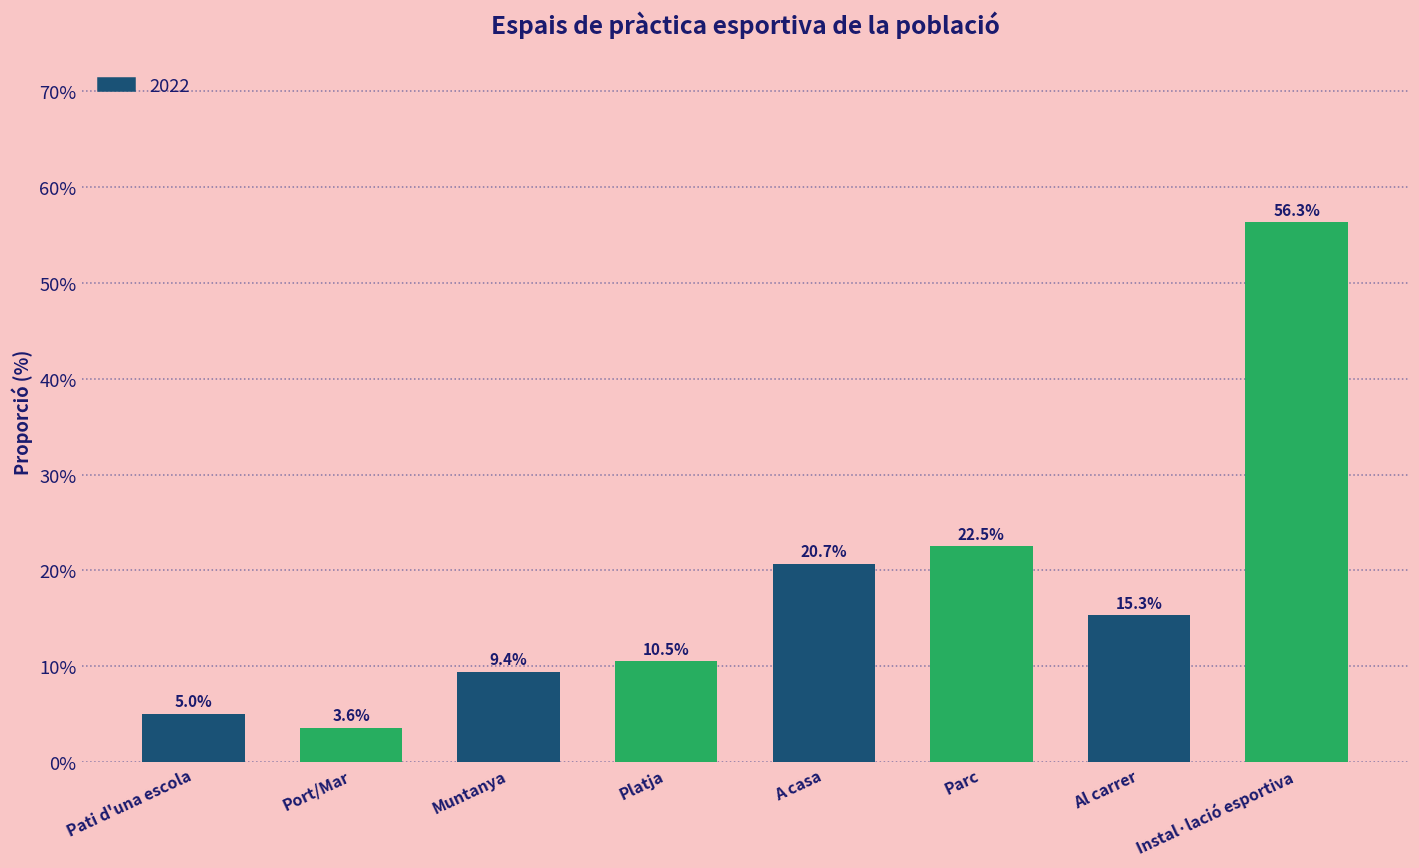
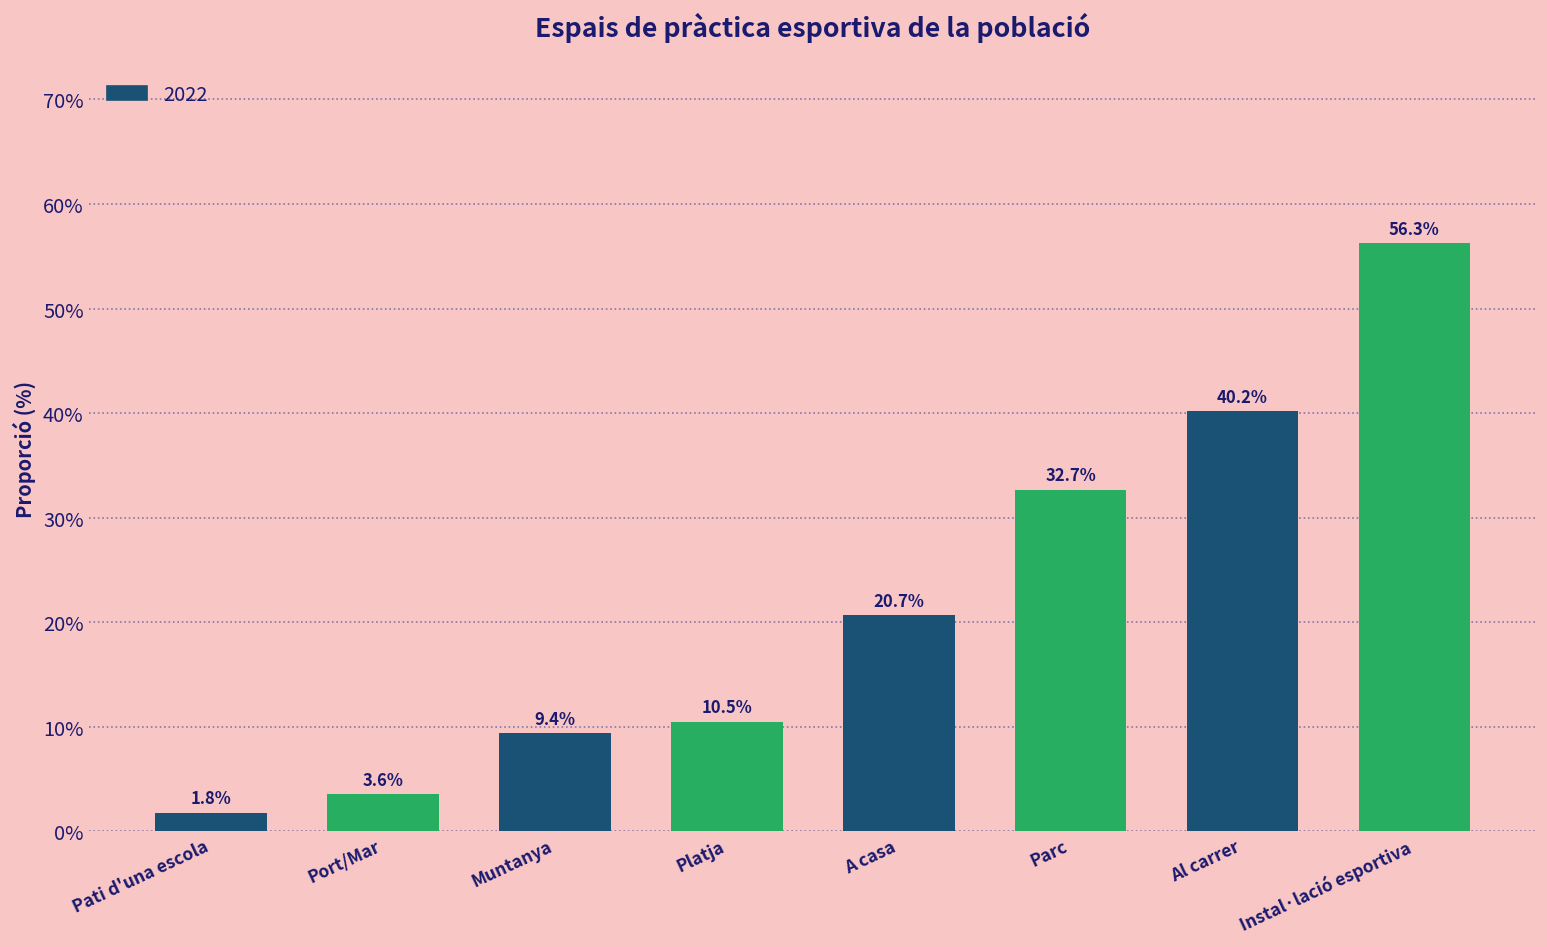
Pati d'una escola: 5.0% -> 1.8%
Parc: 22.5% -> 32.7%
Al carrer: 15.3% -> 40.2%
